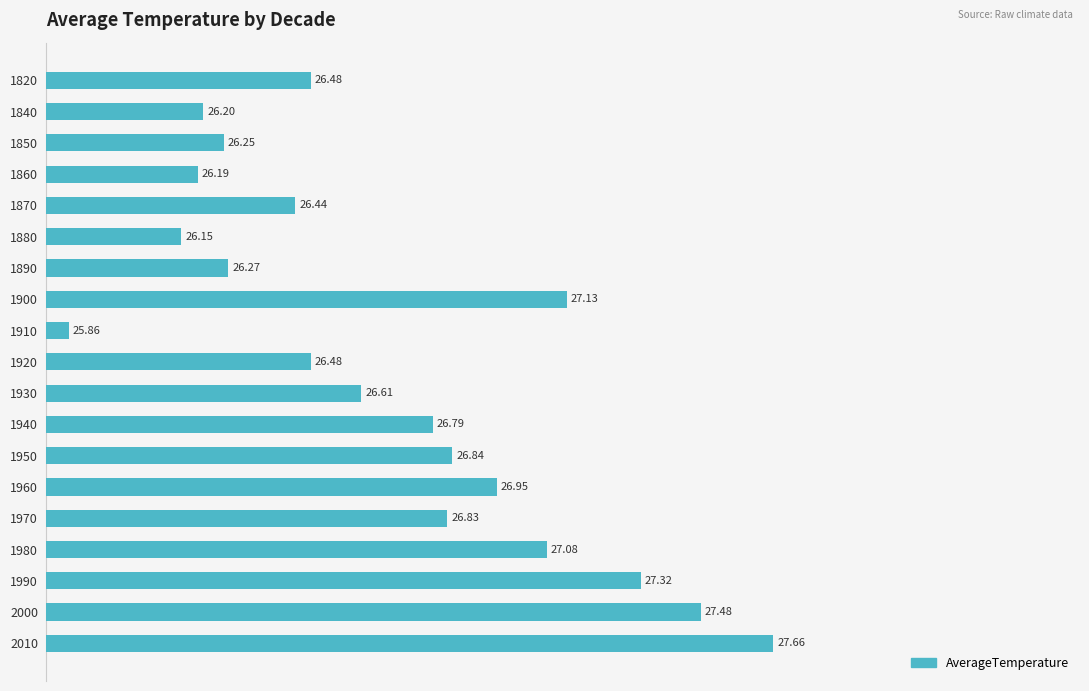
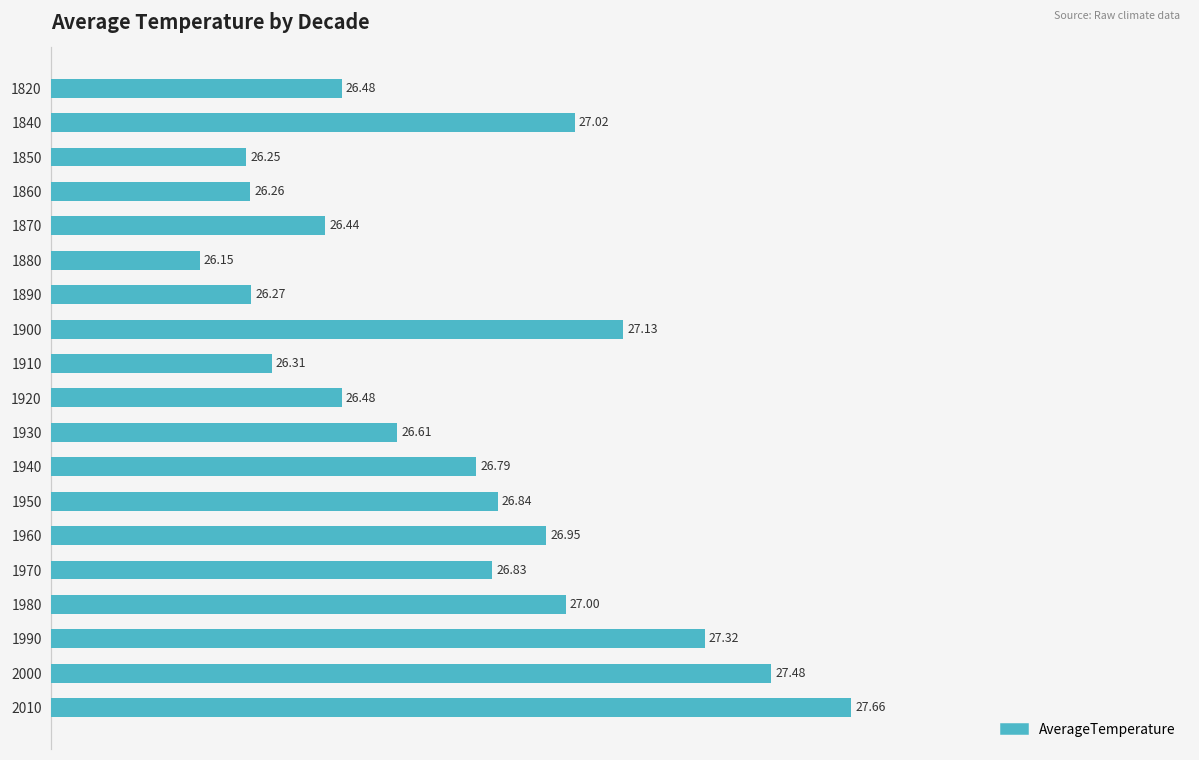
1840: 26.20 -> 27.02
1860: 26.19 -> 26.26
1910: 25.86 -> 26.31
1980: 27.08 -> 27.00
